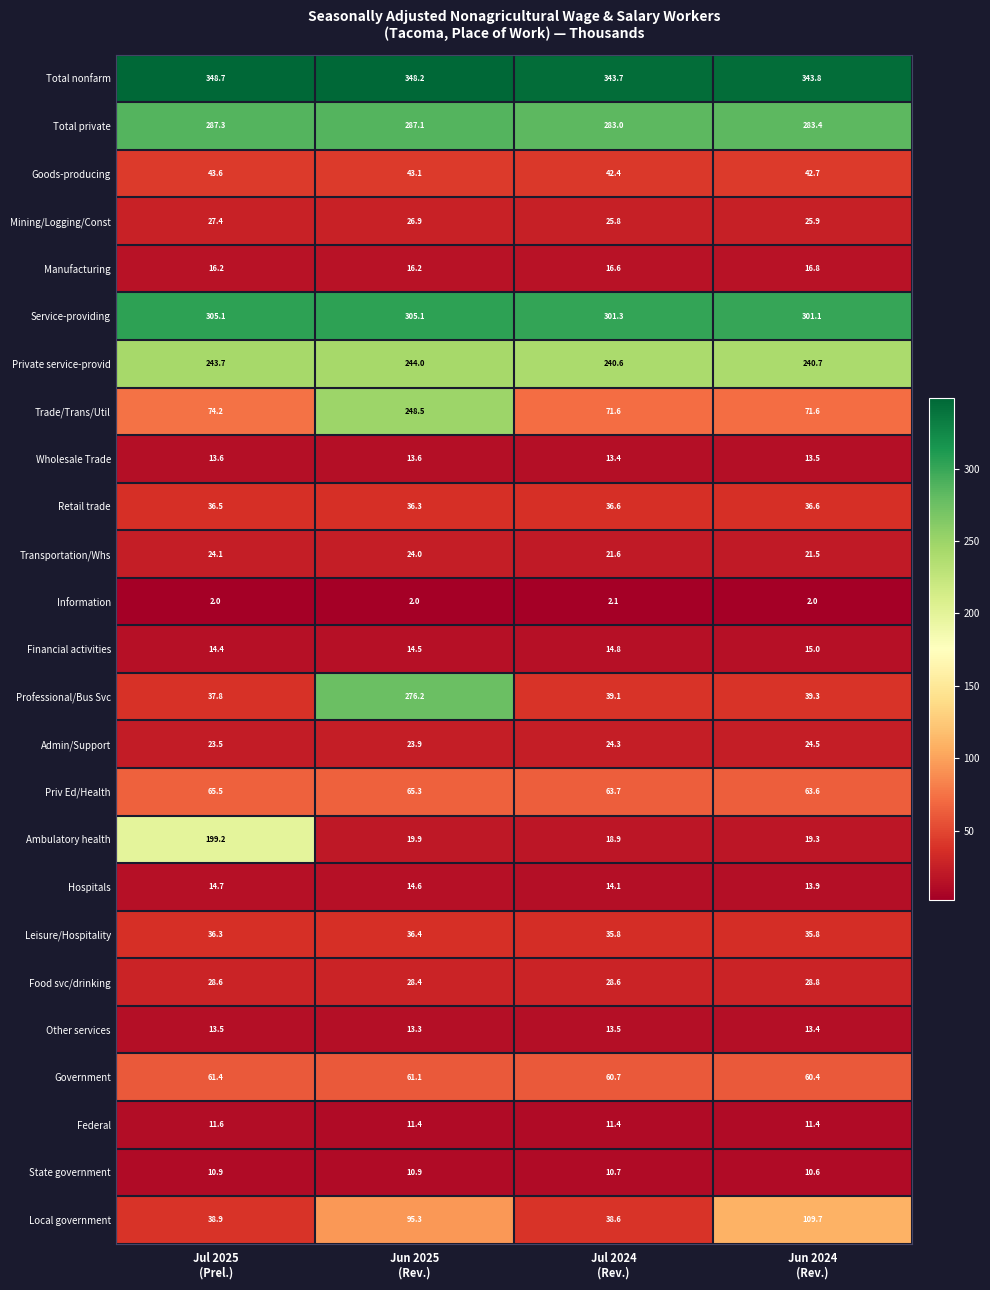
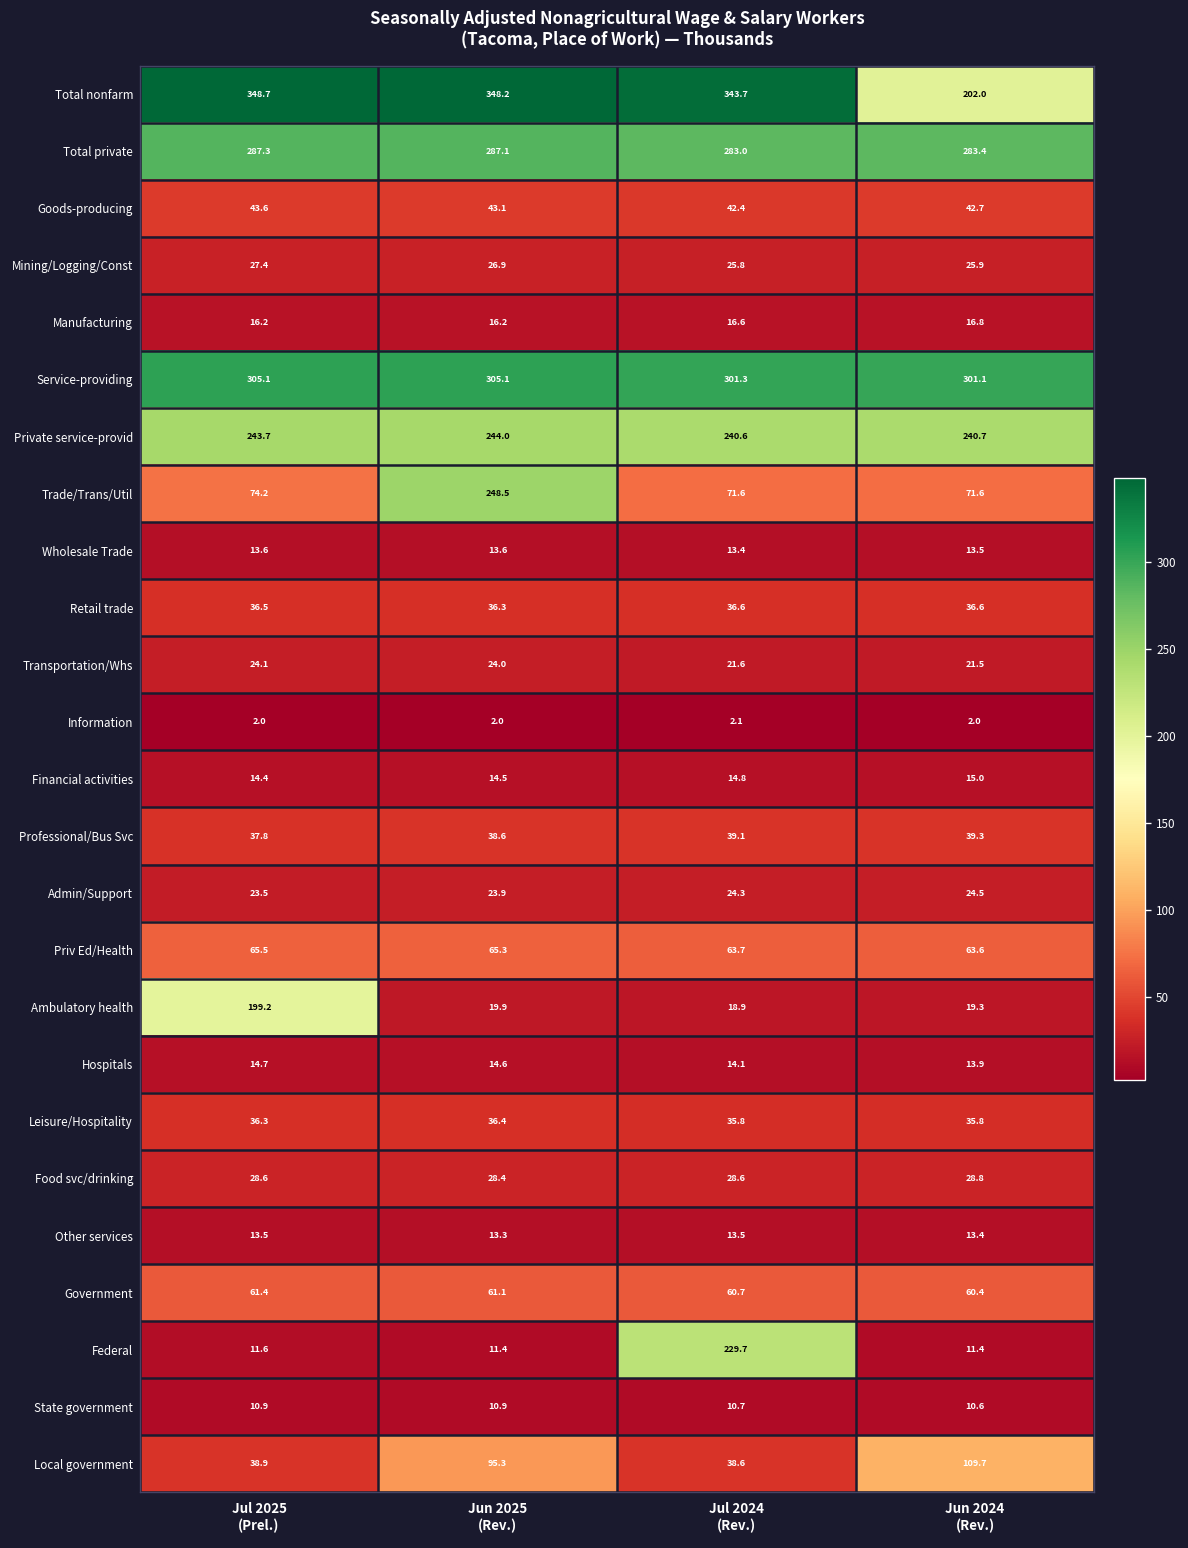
Total nonfarm, Jun 2024 (Rev.): 343.8 -> 202.0
Professional/Bus Svc, Jun 2025 (Rev.): 276.2 -> 38.6
Federal, Jul 2024 (Rev.): 11.4 -> 229.7
